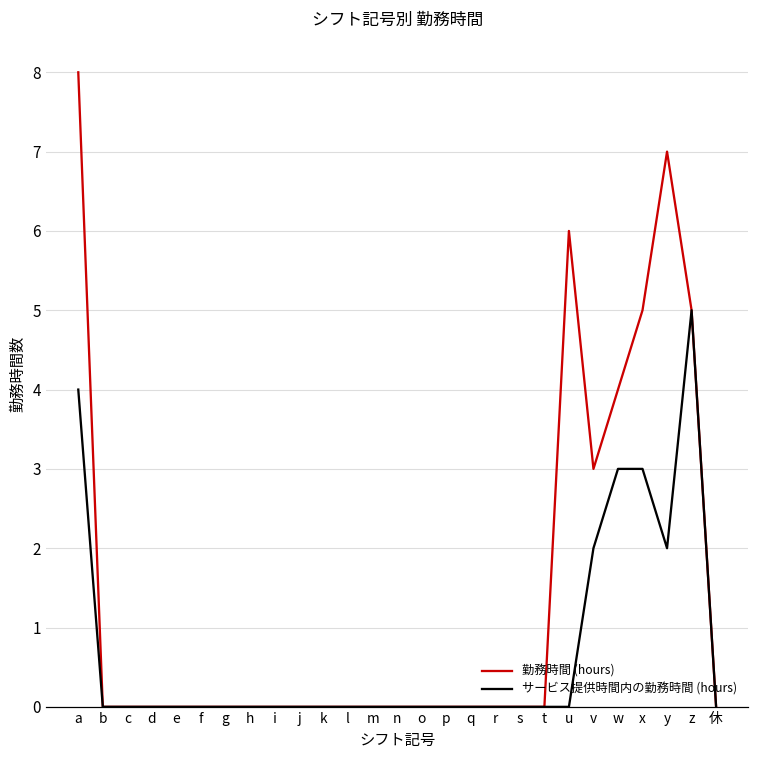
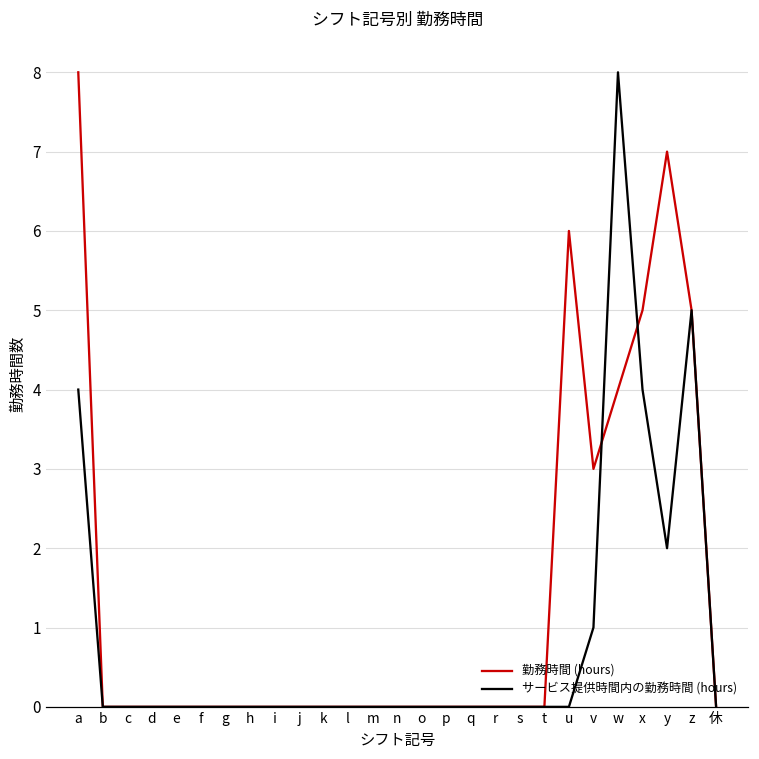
サービス提供時間内の勤務時間 (hours), v: 2 -> 1
サービス提供時間内の勤務時間 (hours), w: 3 -> 8
サービス提供時間内の勤務時間 (hours), x: 3 -> 4
